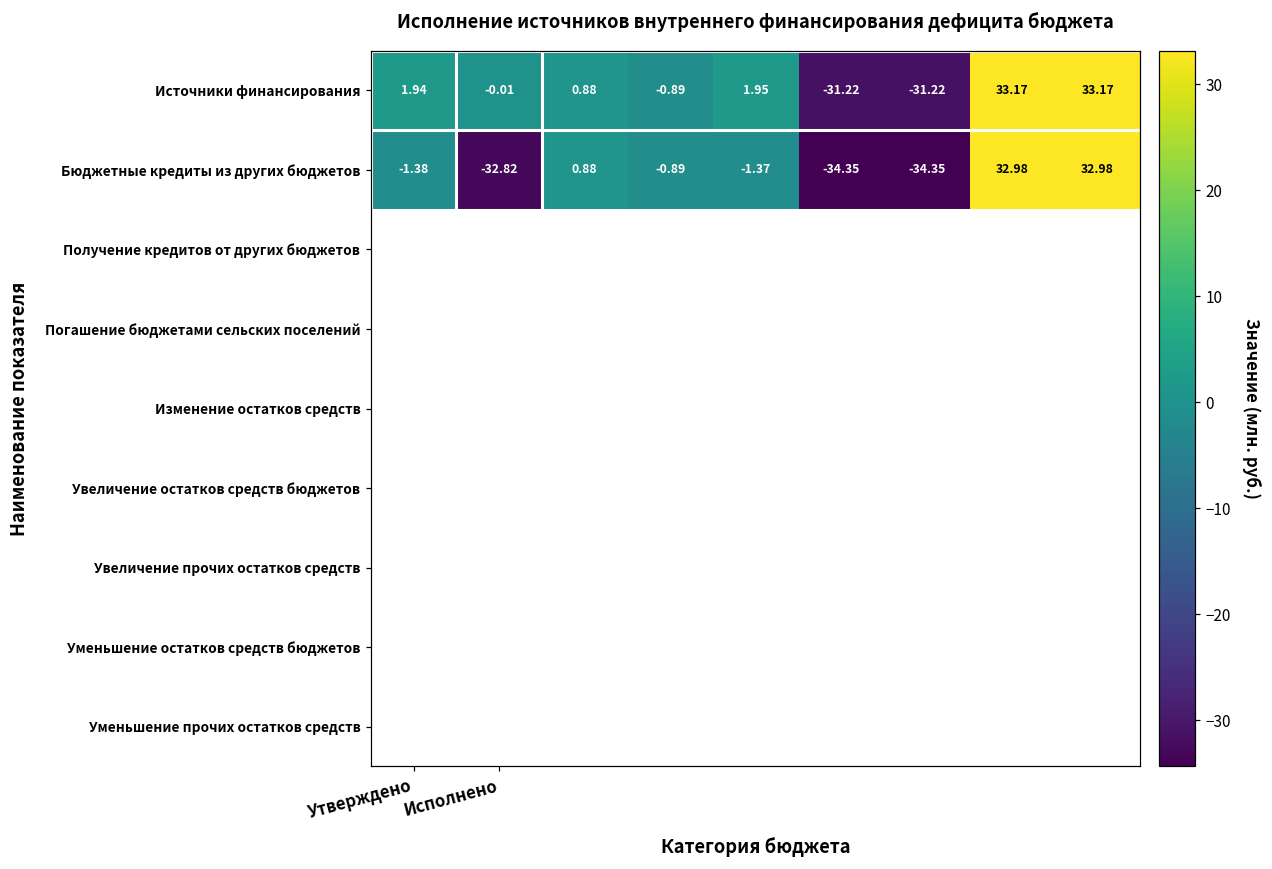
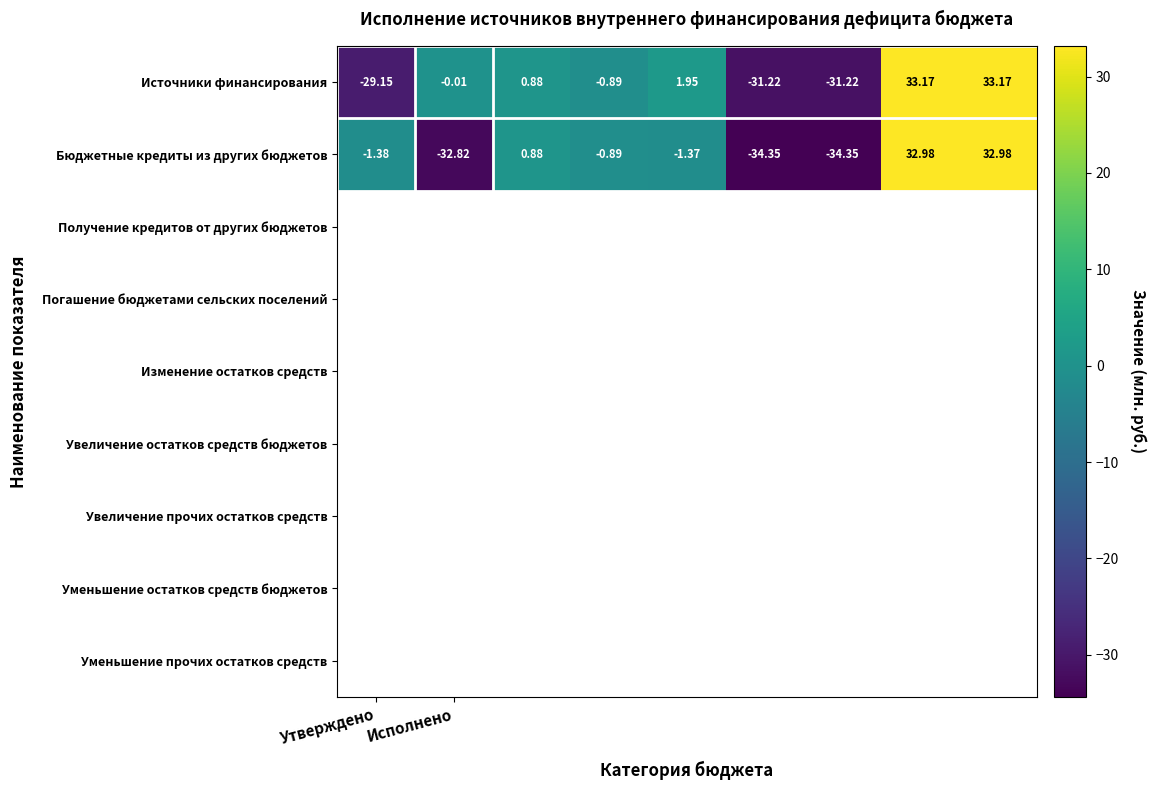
Источники финансирования, Утверждено: 1.94 -> -29.15
